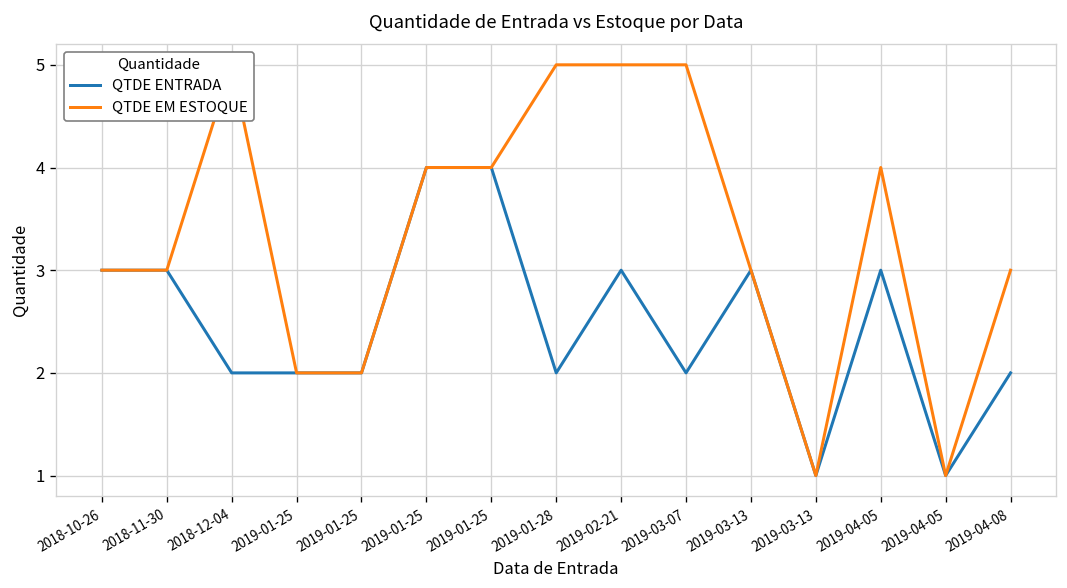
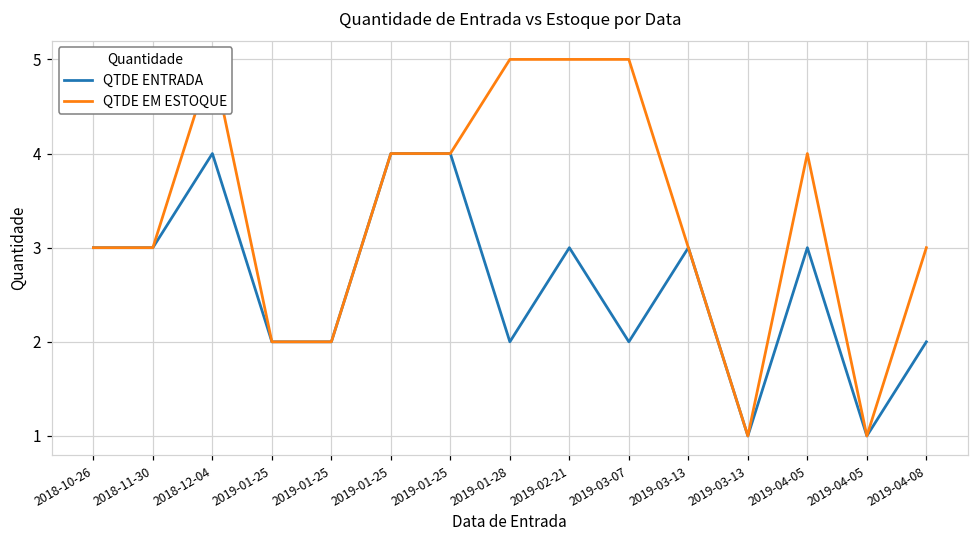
QTDE ENTRADA, 2018-12-04: 2 -> 4
